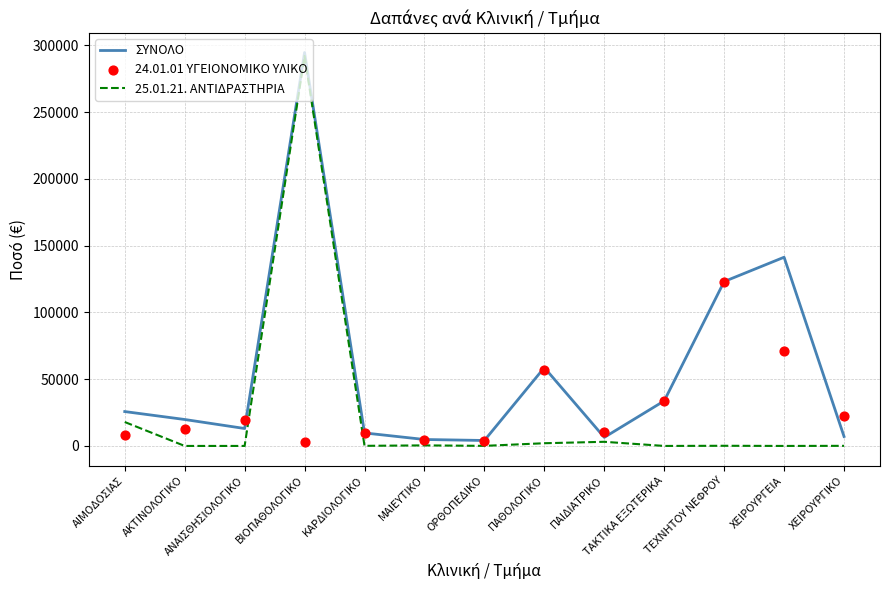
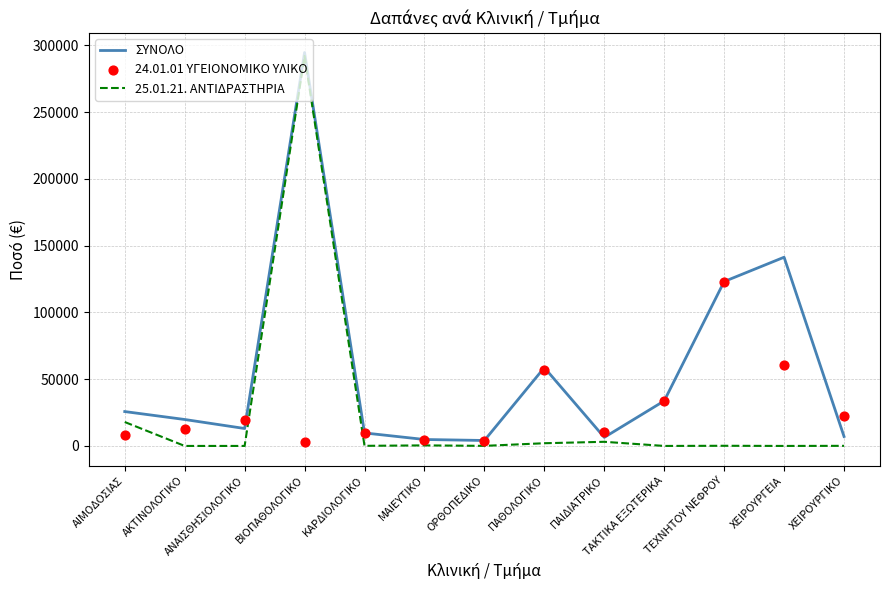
24.01.01 ΥΓΕΙΟΝΟΜΙΚΟ ΥΛΙΚΟ, ΧΕΙΡΟΥΡΓΕΙΑ: 71000 -> 61000
